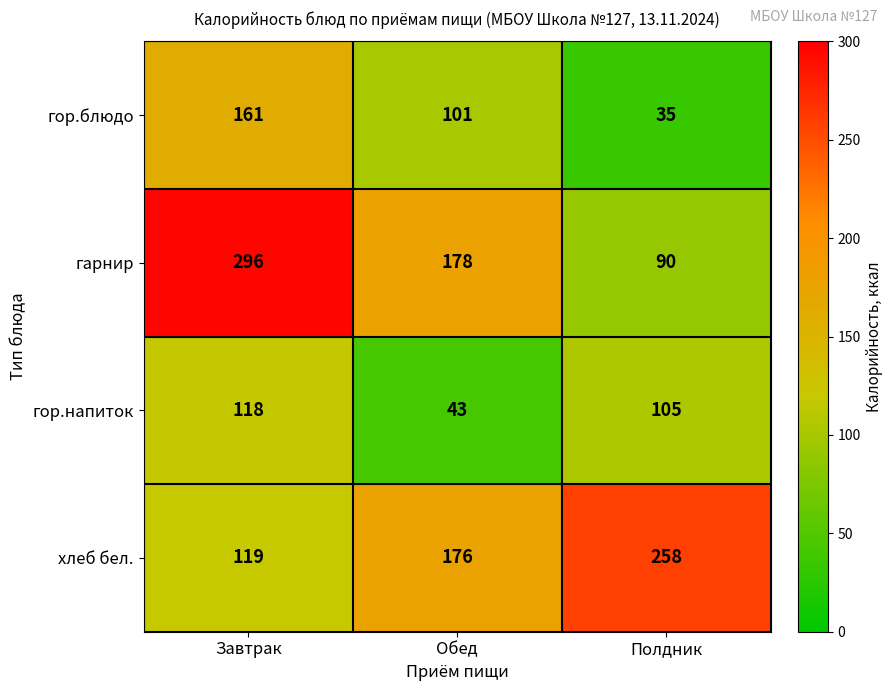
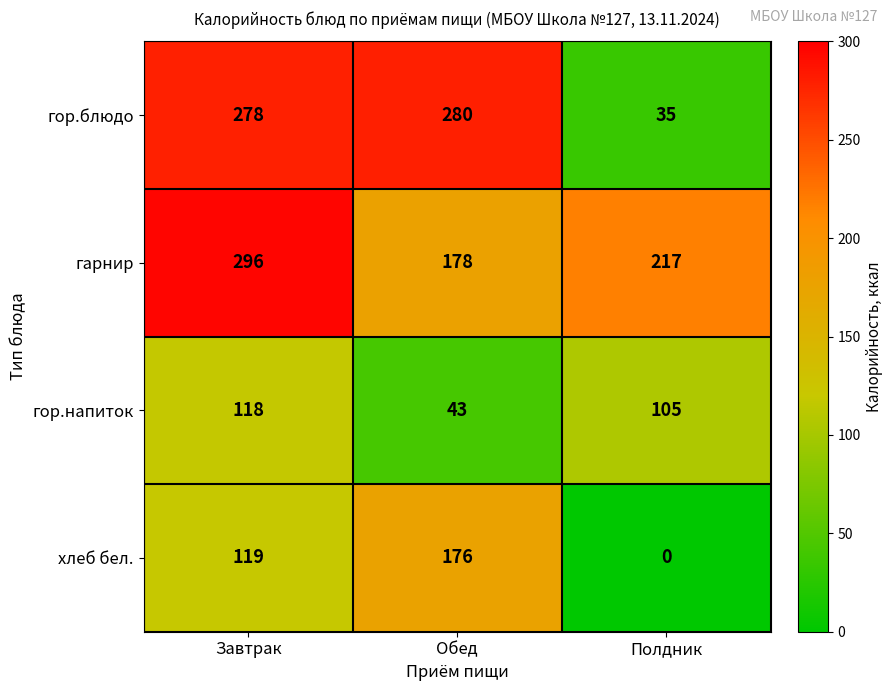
гор.блюдо, Завтрак: 161 -> 278
гор.блюдо, Обед: 101 -> 280
гарнир, Полдник: 90 -> 217
хлеб бел., Полдник: 258 -> 0
